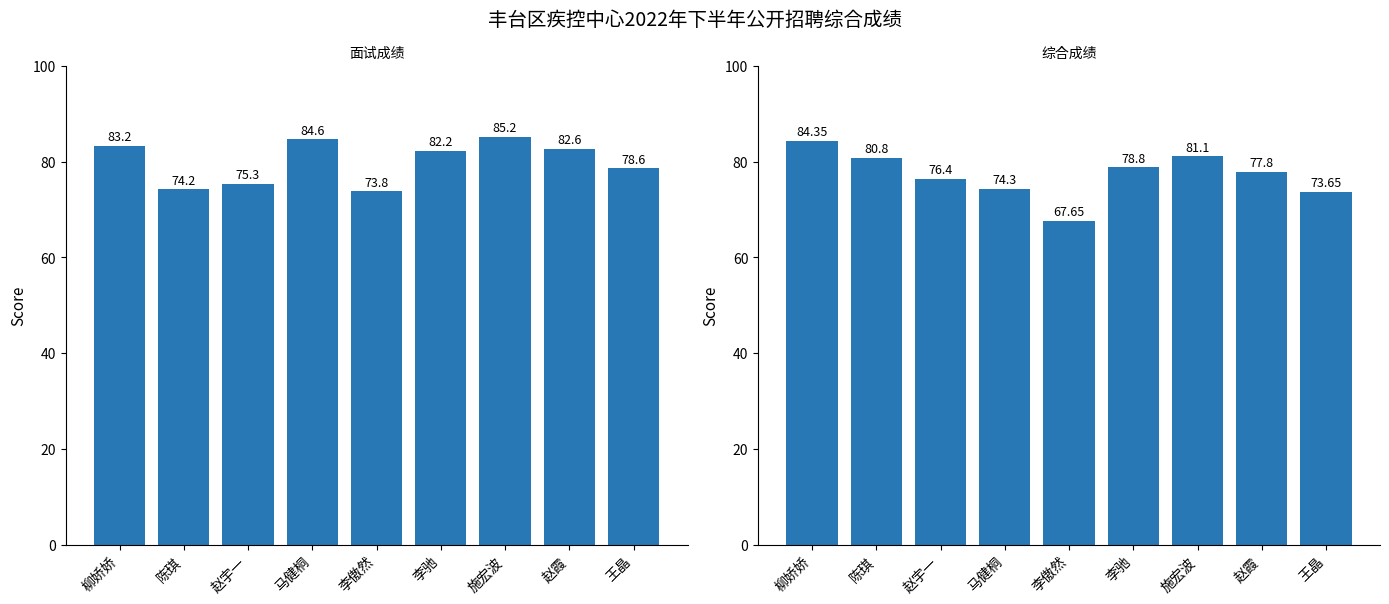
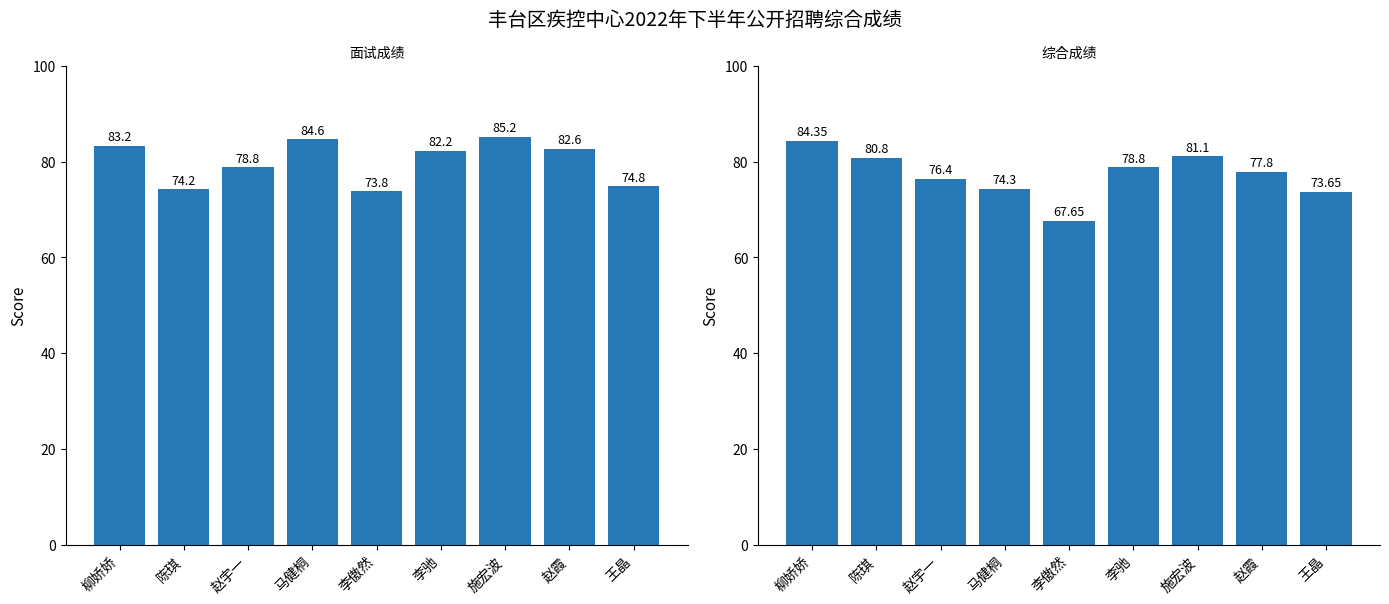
面试成绩, 赵宇一: 75.3 -> 78.8
面试成绩, 王晶: 78.6 -> 74.8
